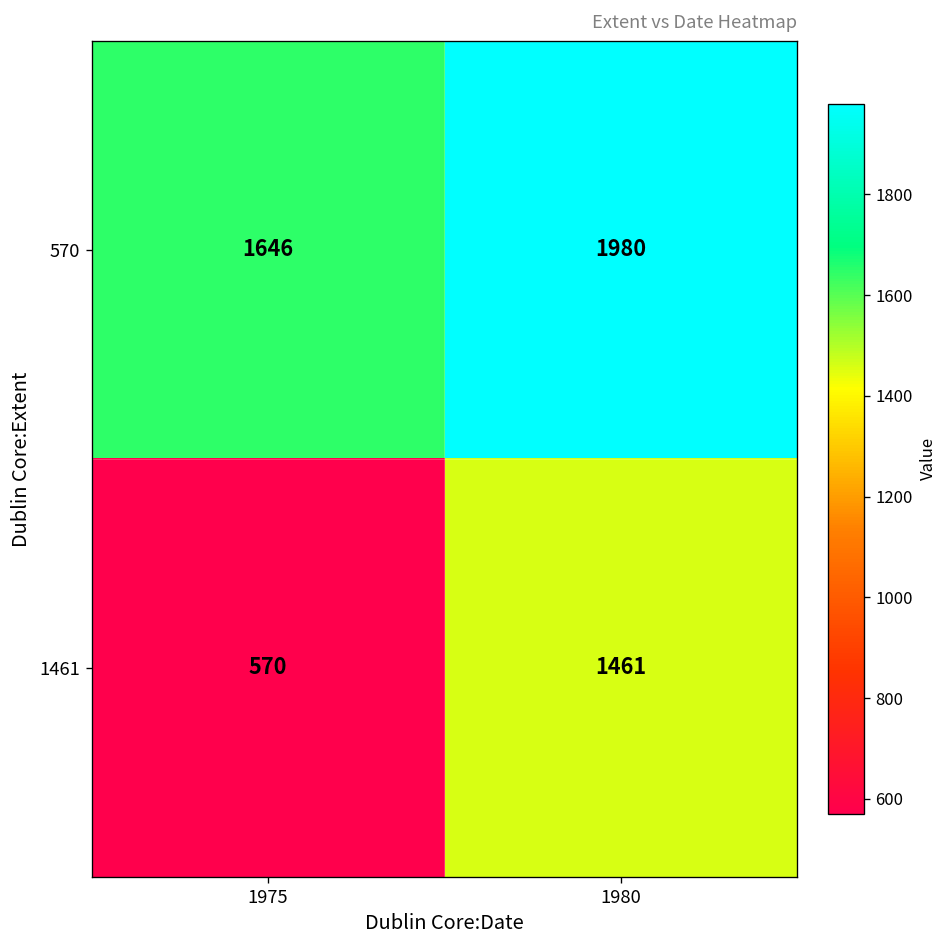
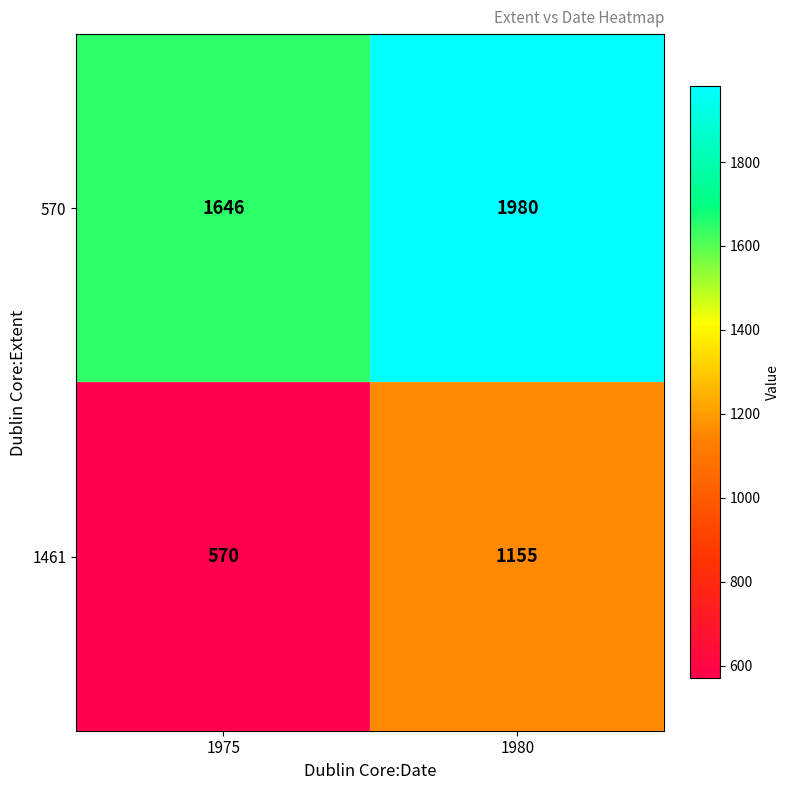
1461, 1980: 1461 -> 1155
